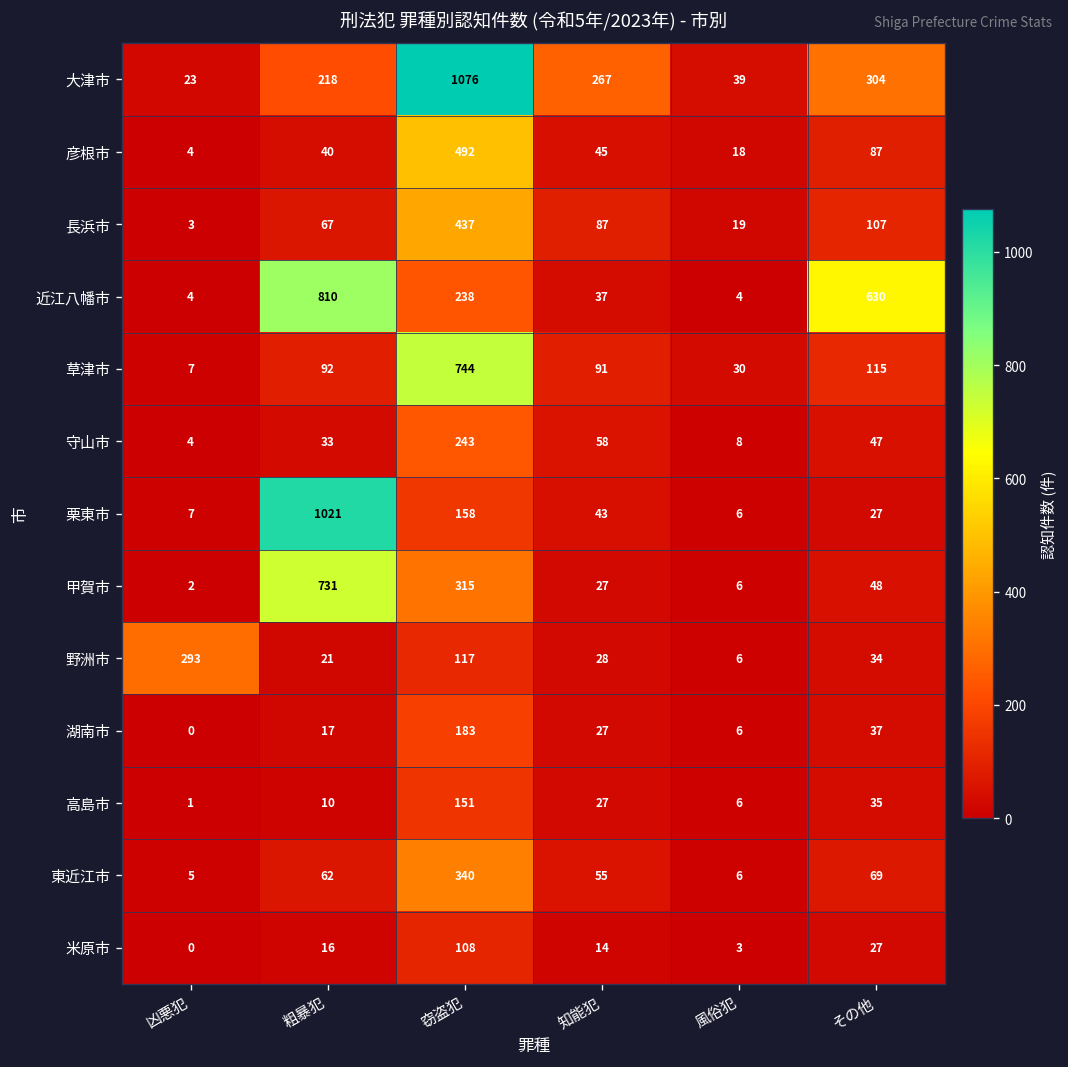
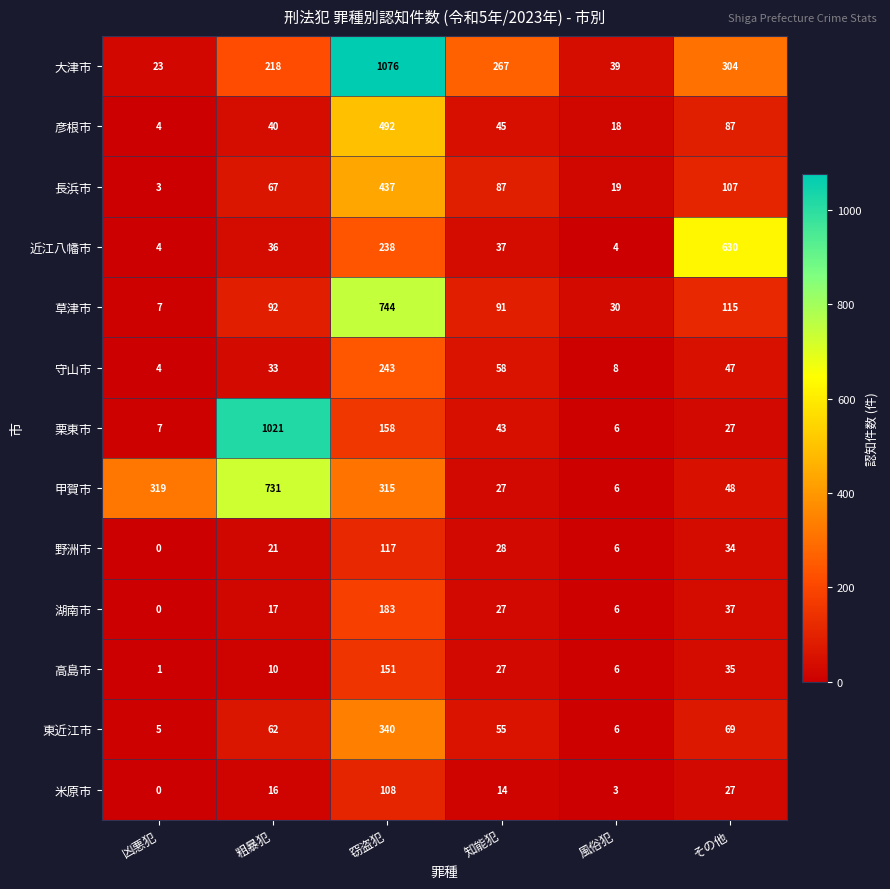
近江八幡市, 粗暴犯: 810 -> 36
甲賀市, 凶悪犯: 2 -> 319
野洲市, 凶悪犯: 293 -> 0
